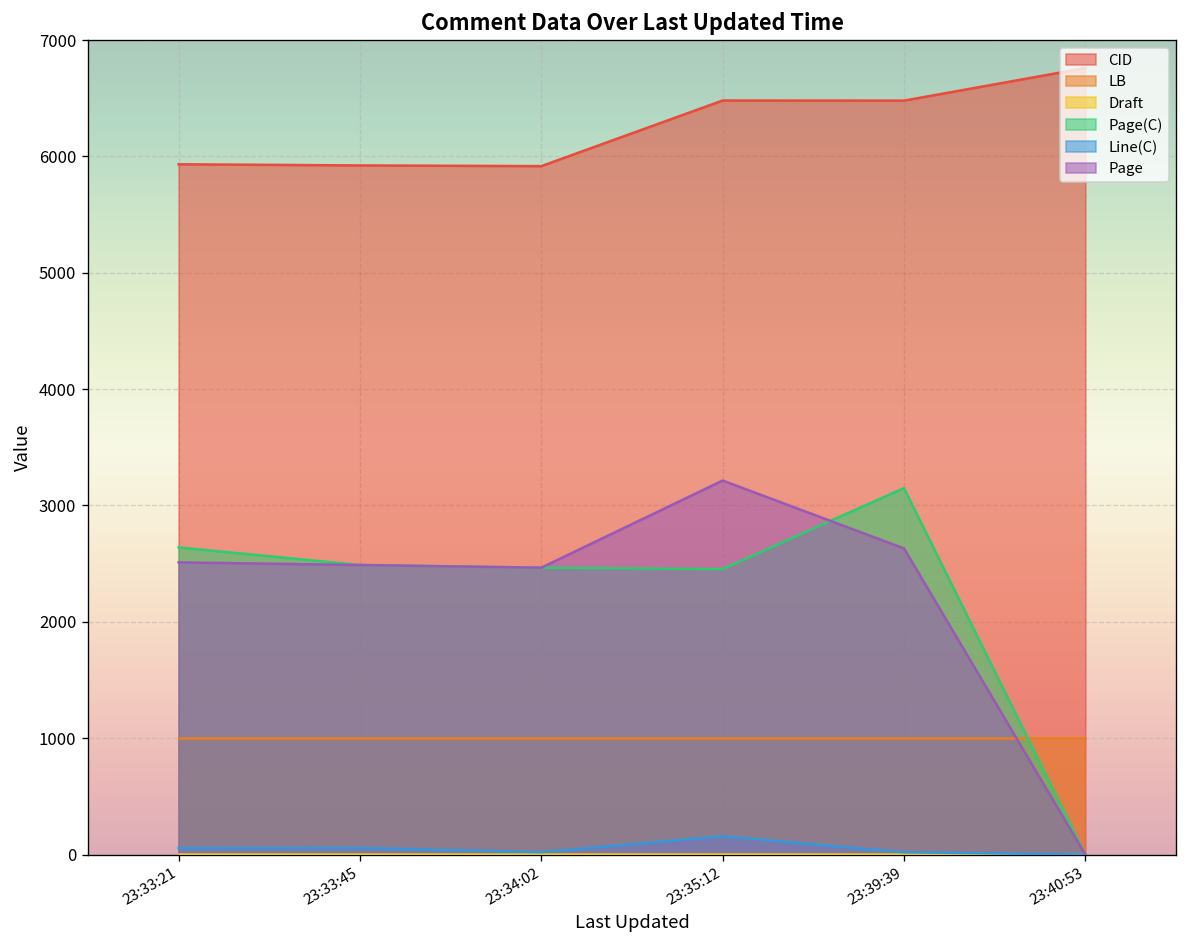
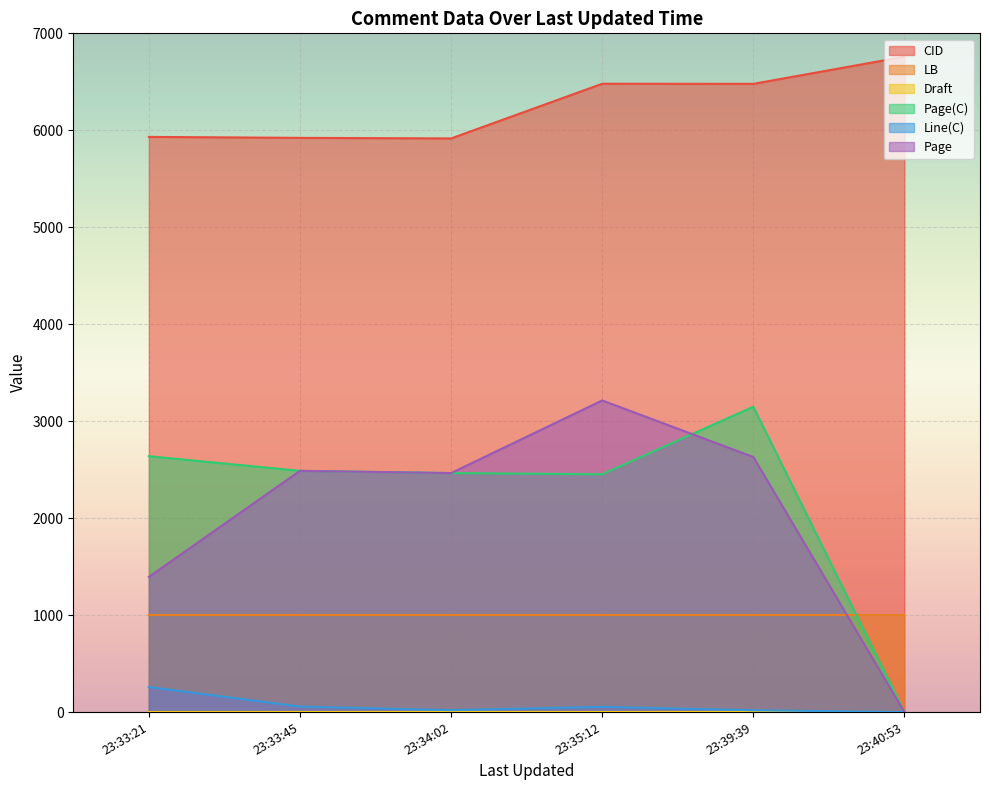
Line(C), 23:33:21: 100 -> 300
Page, 23:33:21: 2500 -> 1400
Line(C), 23:35:12: 200 -> 100
